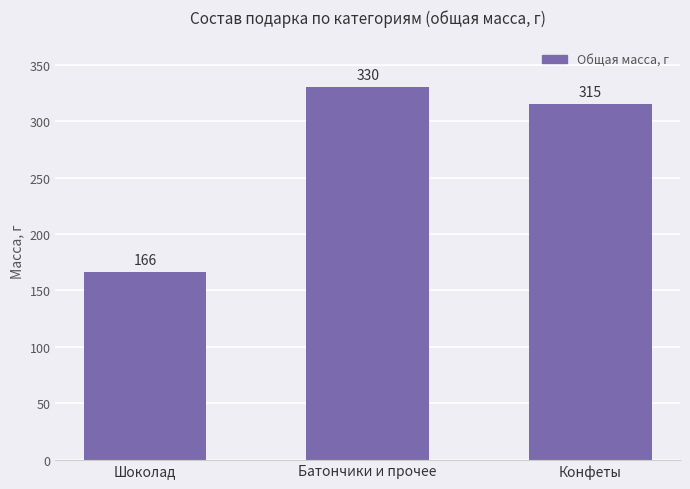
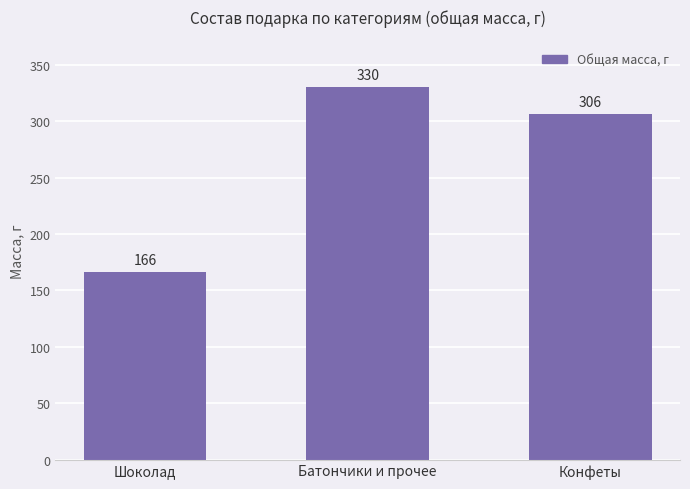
Конфеты: 315 -> 306
